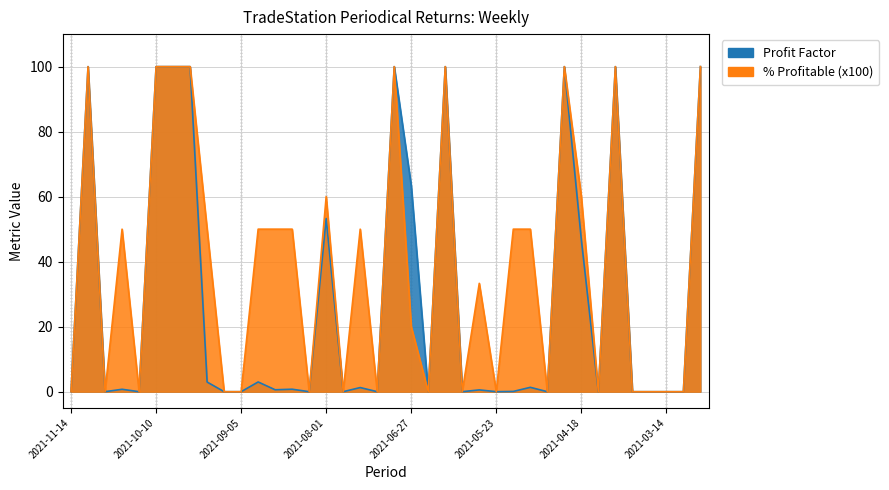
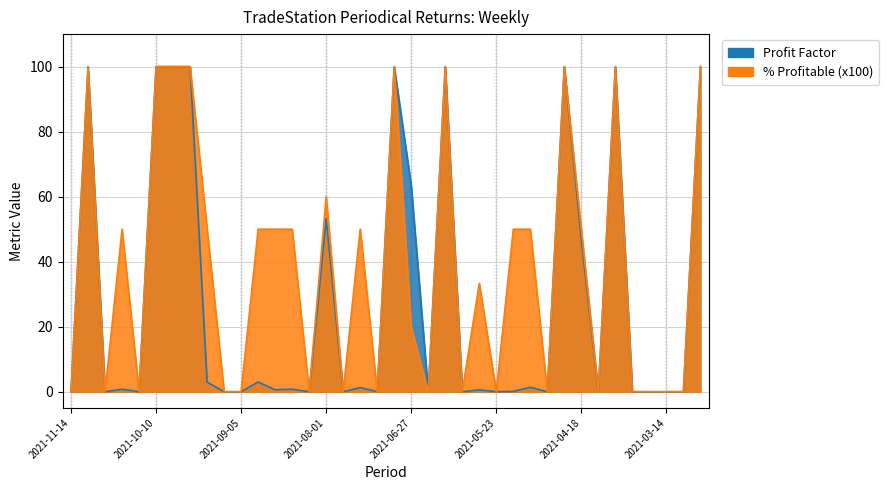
% Profitable (x100), 2021-04-18: 60 -> 50
